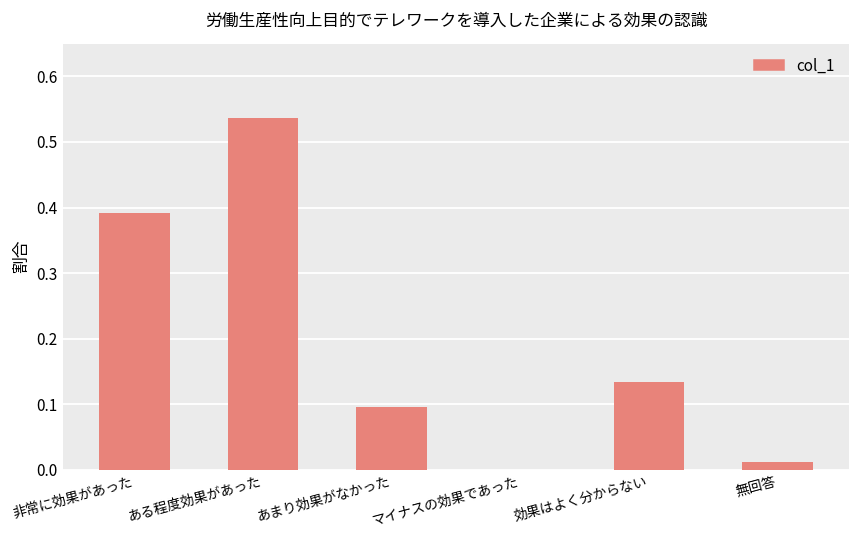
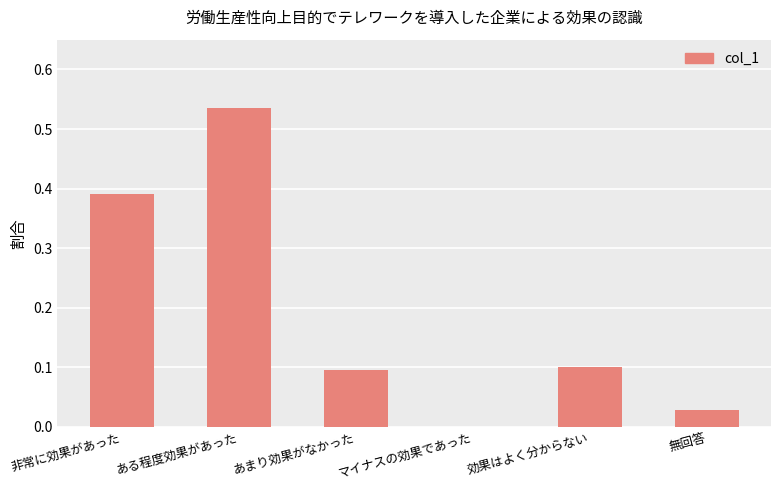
効果はよく分からない: 0.13 -> 0.10
無回答: 0.01 -> 0.03
